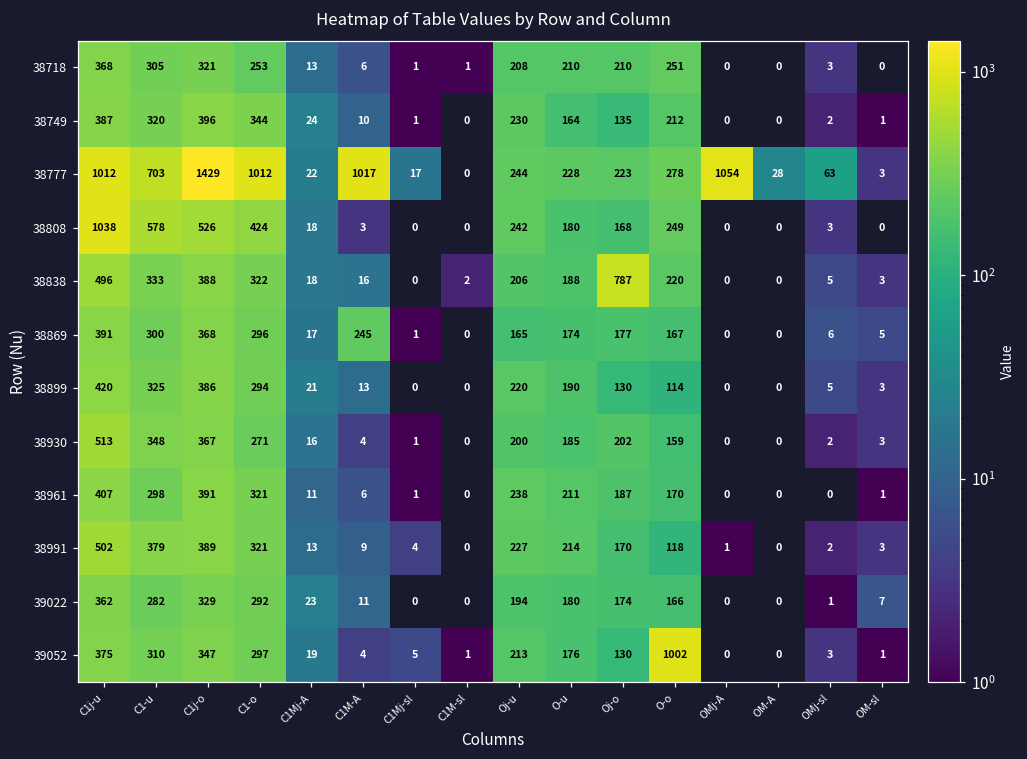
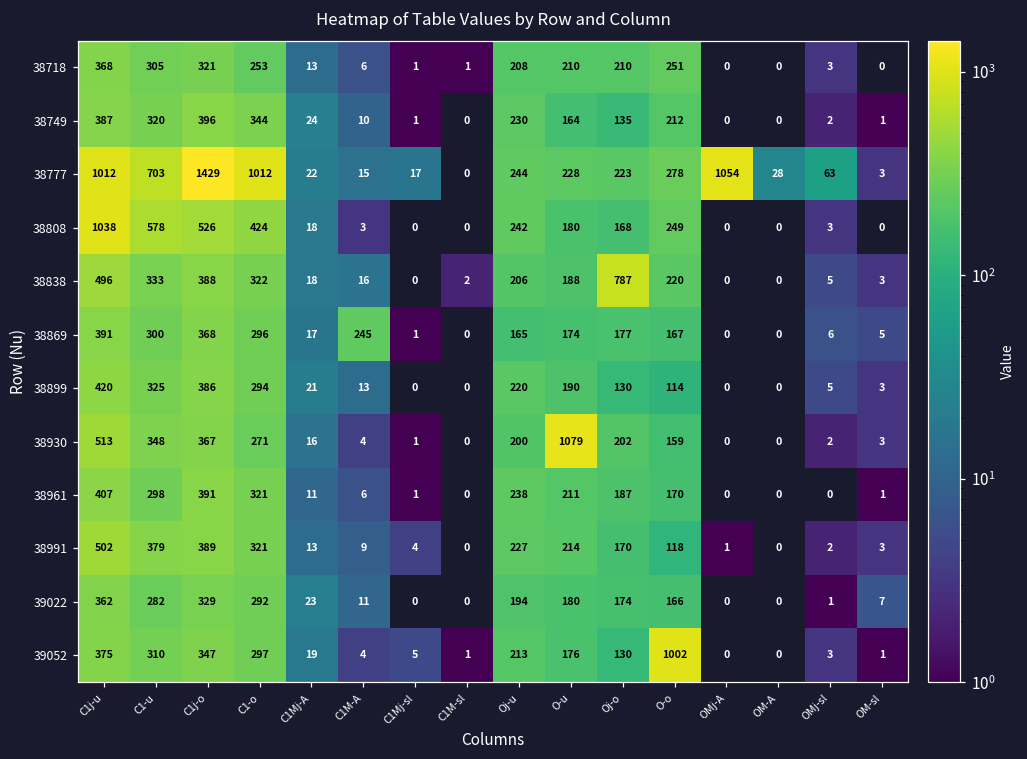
38777, C1M-A: 1017 -> 15
38930, O-u: 185 -> 1079
